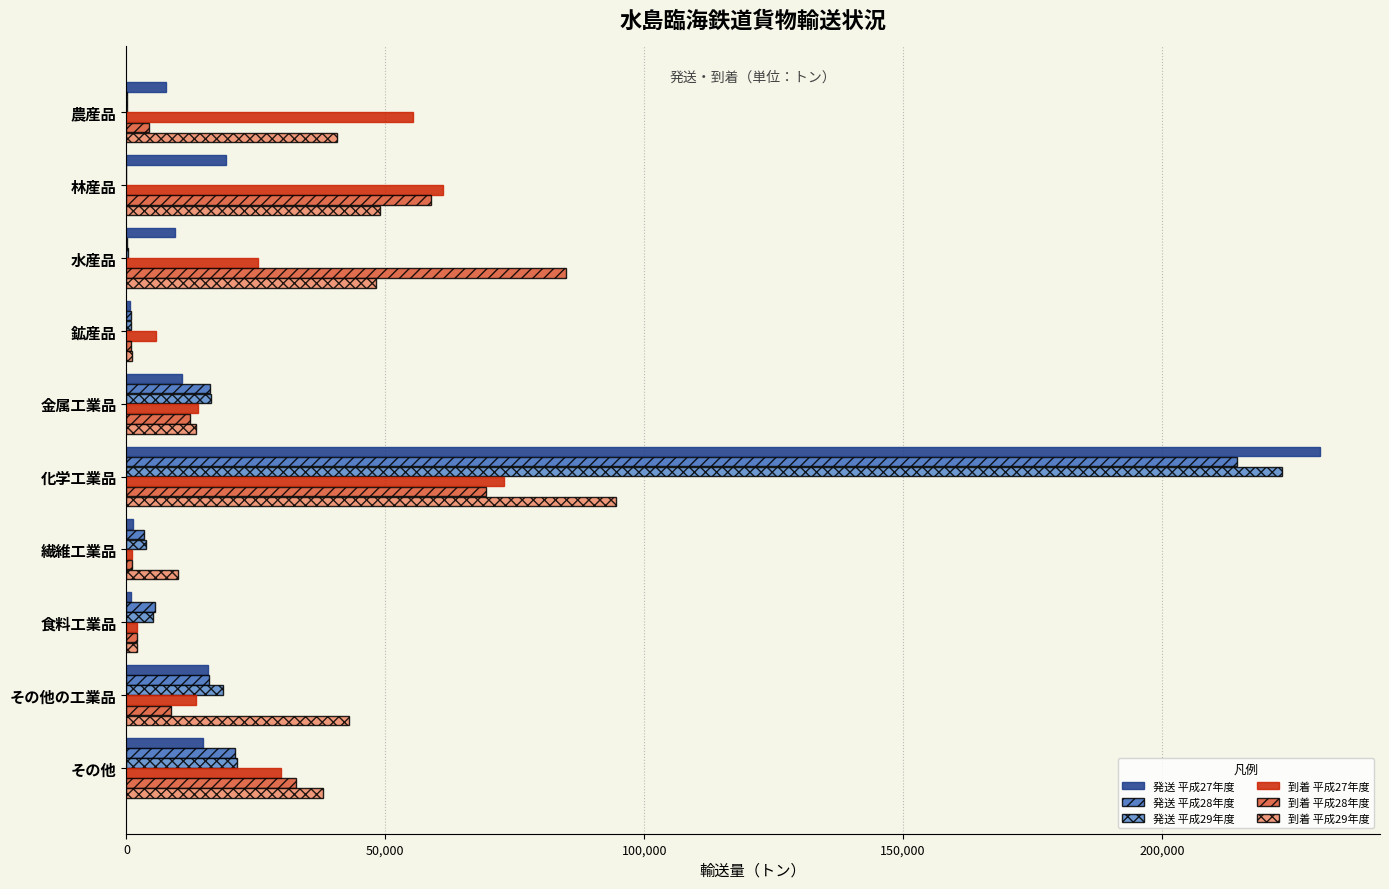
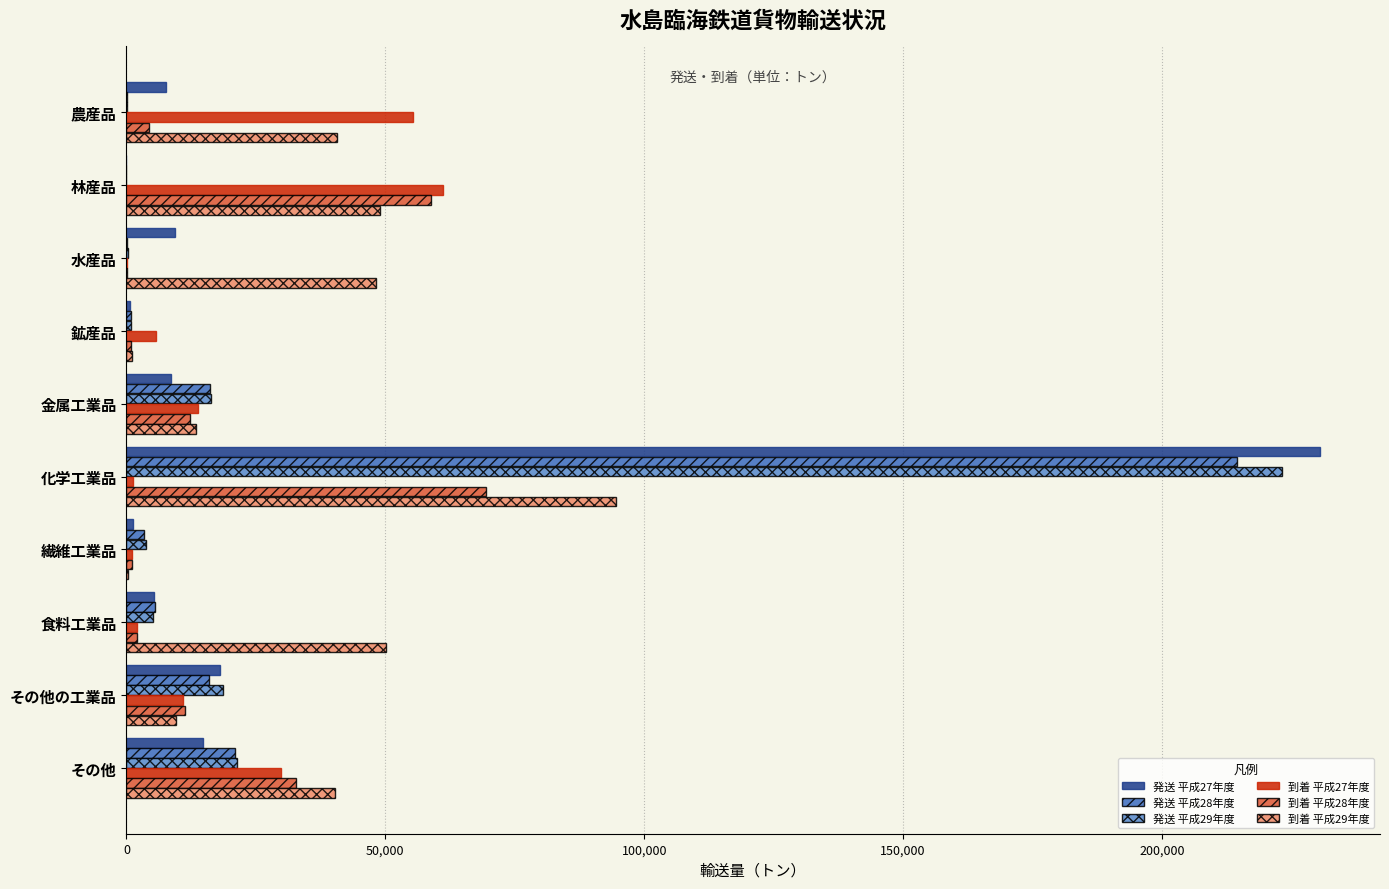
発送 平成27年度, 林産品: 19,000 -> 0
到着 平成27年度, 水産品: 25,000 -> 0
到着 平成28年度, 水産品: 85,000 -> 0
発送 平成27年度, 金属工業品: 11,000 -> 9,000
到着 平成27年度, 化学工業品: 73,000 -> 1,000
到着 平成29年度, 繊維工業品: 10,000 -> 0
発送 平成27年度, 食料工業品: 1,000 -> 5,000
到着 平成29年度, 食料工業品: 2,000 -> 50,000
発送 平成27年度, その他の工業品: 16,000 -> 18,000
到着 平成27年度, その他の工業品: 13,000 -> 11,000
到着 平成28年度, その他の工業品: 9,000 -> 11,000
到着 平成29年度, その他の工業品: 43,000 -> 9,000
到着 平成29年度, その他: 38,000 -> 40,000
